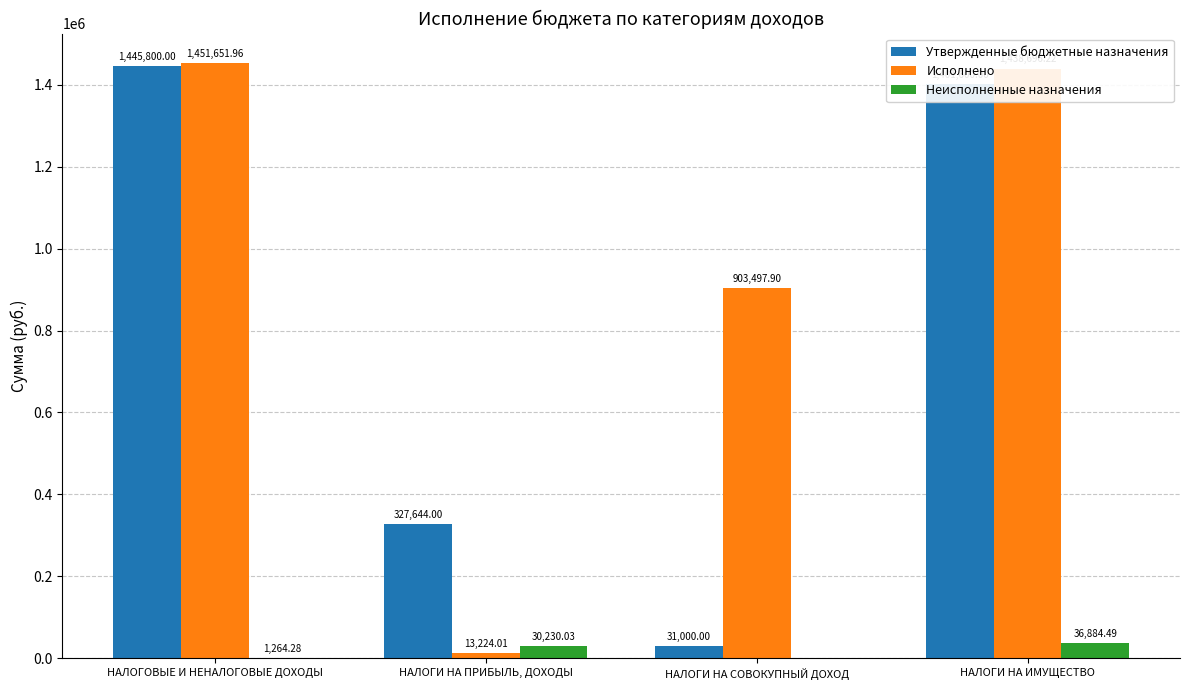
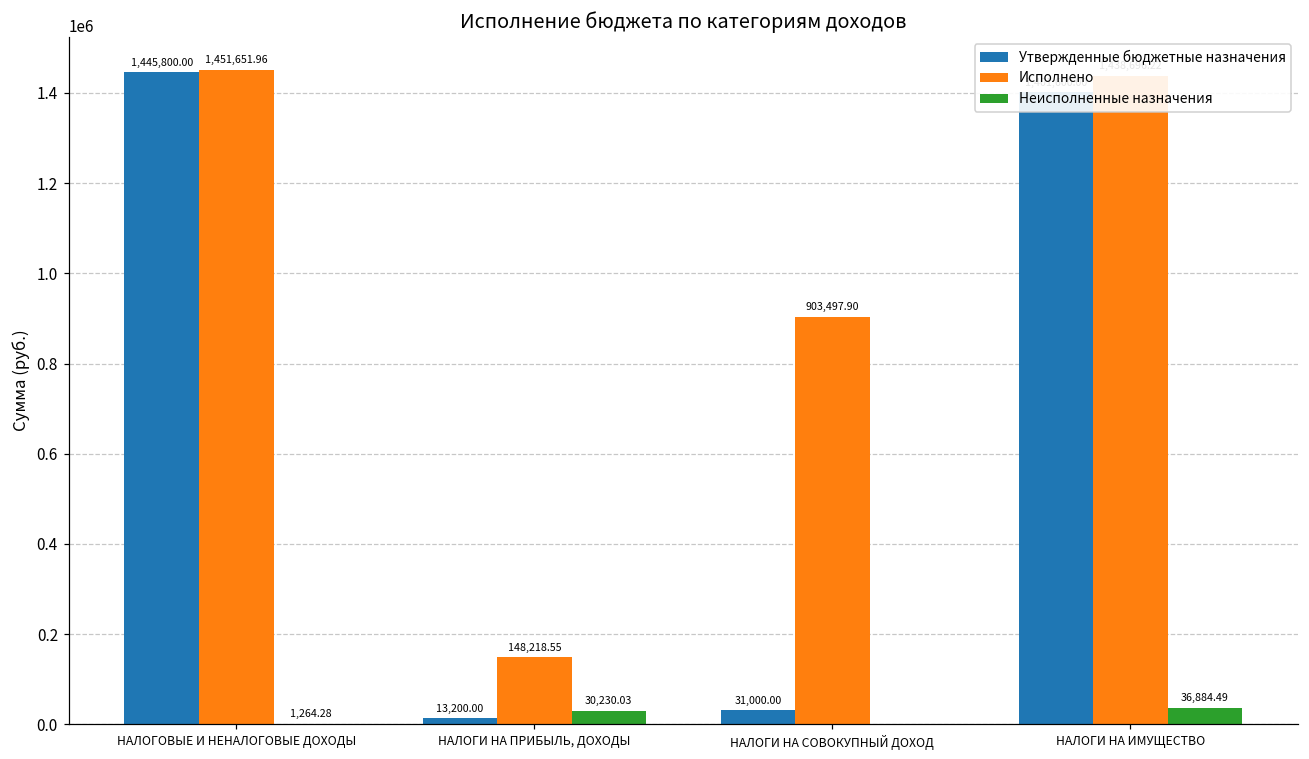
Утвержденные бюджетные назначения, НАЛОГИ НА ПРИБЫЛЬ, ДОХОДЫ: 327,644.00 -> 13,200.00
Исполнено, НАЛОГИ НА ПРИБЫЛЬ, ДОХОДЫ: 13,224.01 -> 148,218.55
